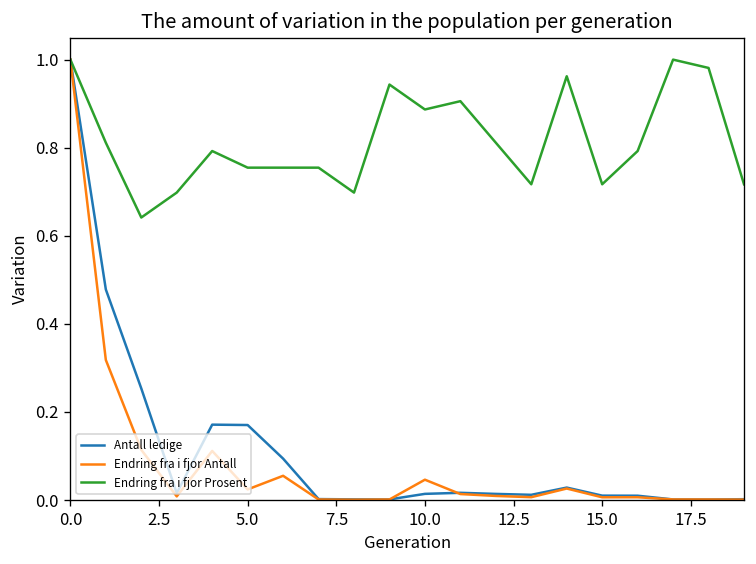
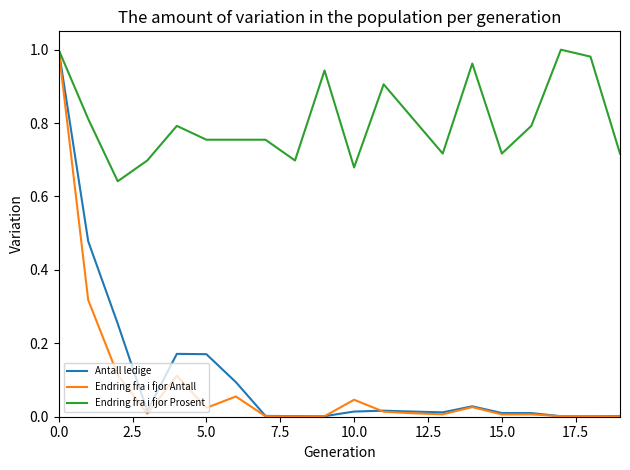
Endring fra i fjor Prosent, 10.0: 0.89 -> 0.68
